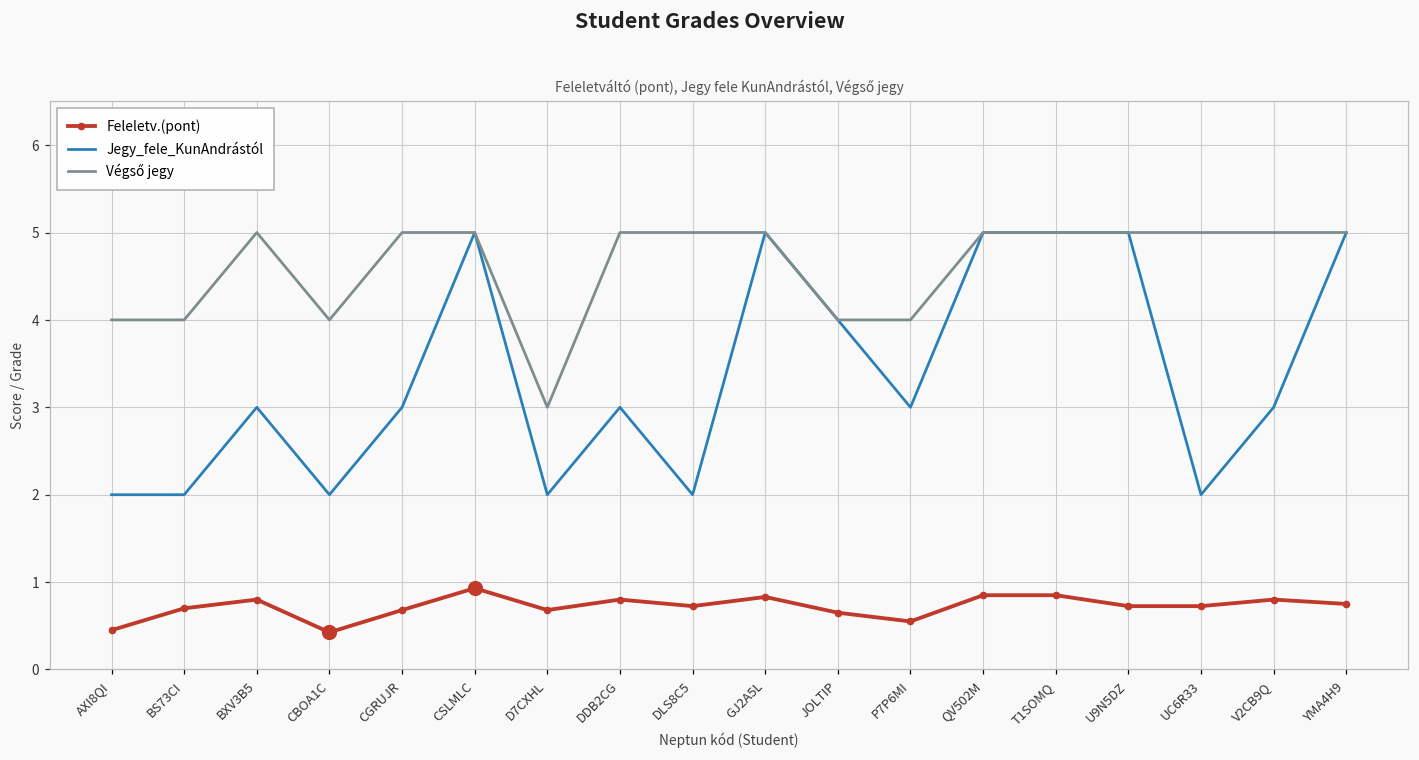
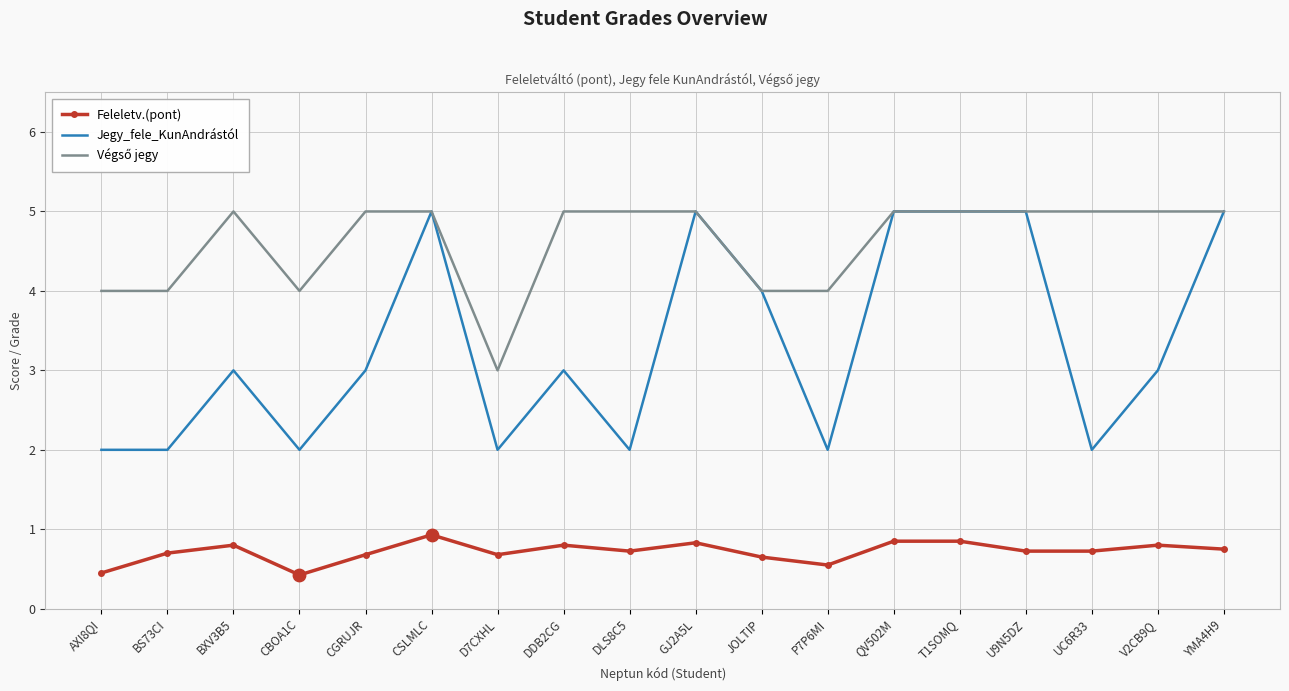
Jegy_fele_KunAndrástól, P7P6MI: 3 -> 2
